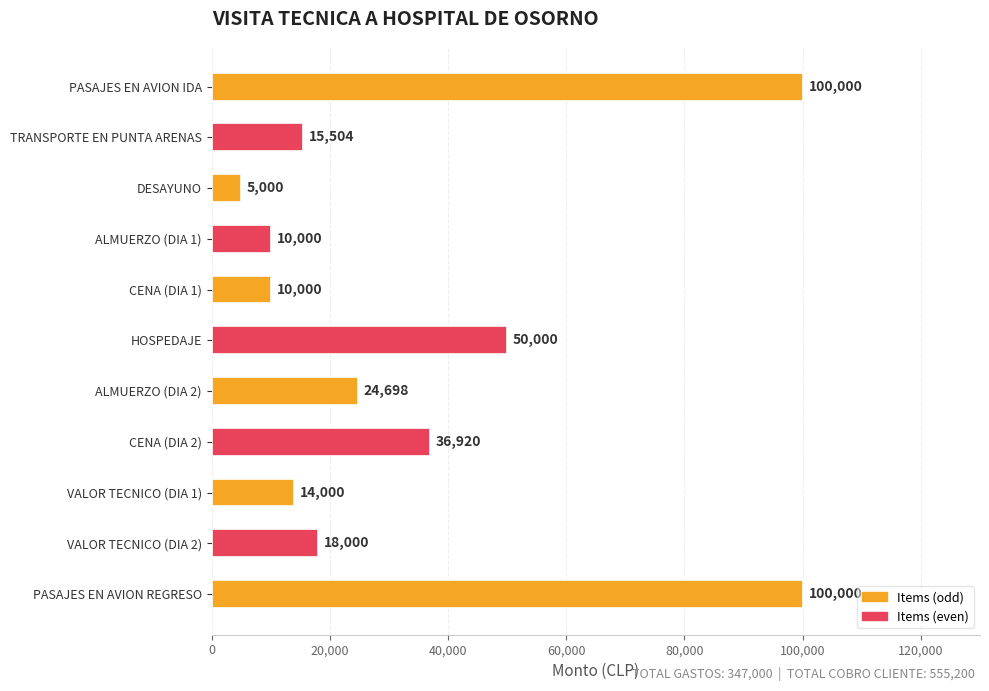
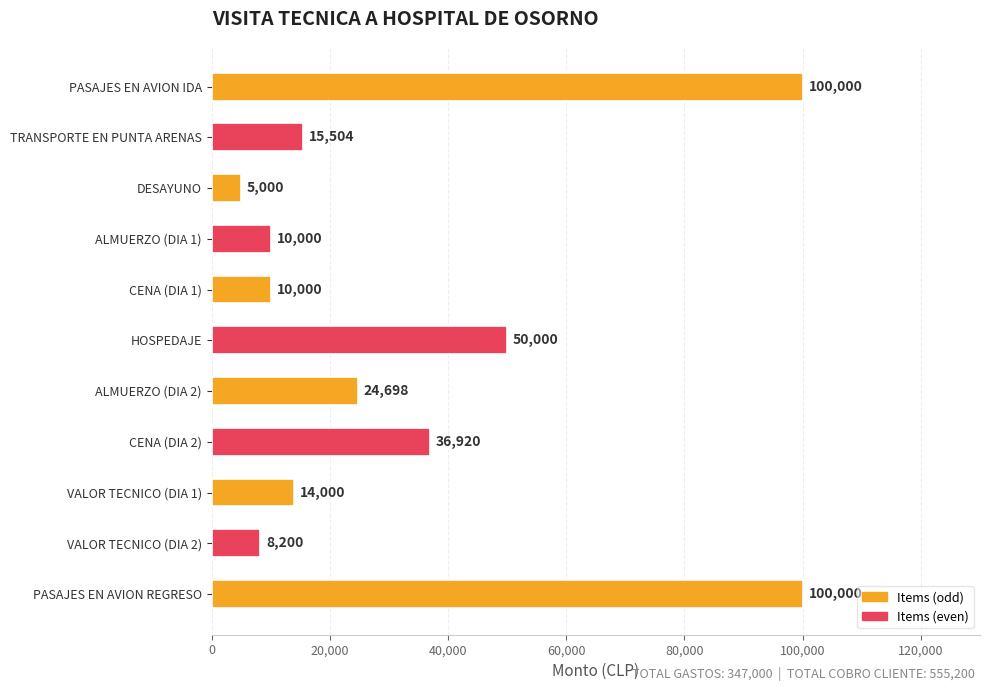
VALOR TECNICO (DIA 2): 18,000 -> 8,200
